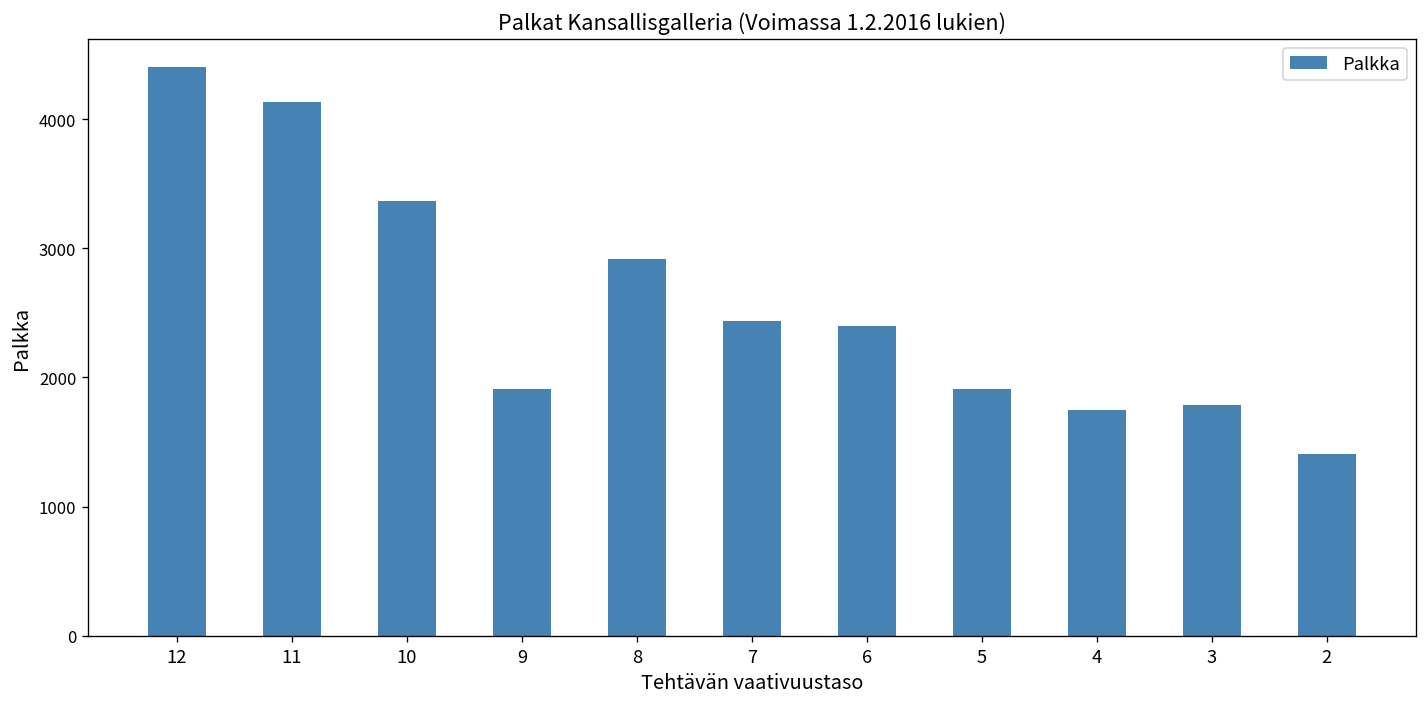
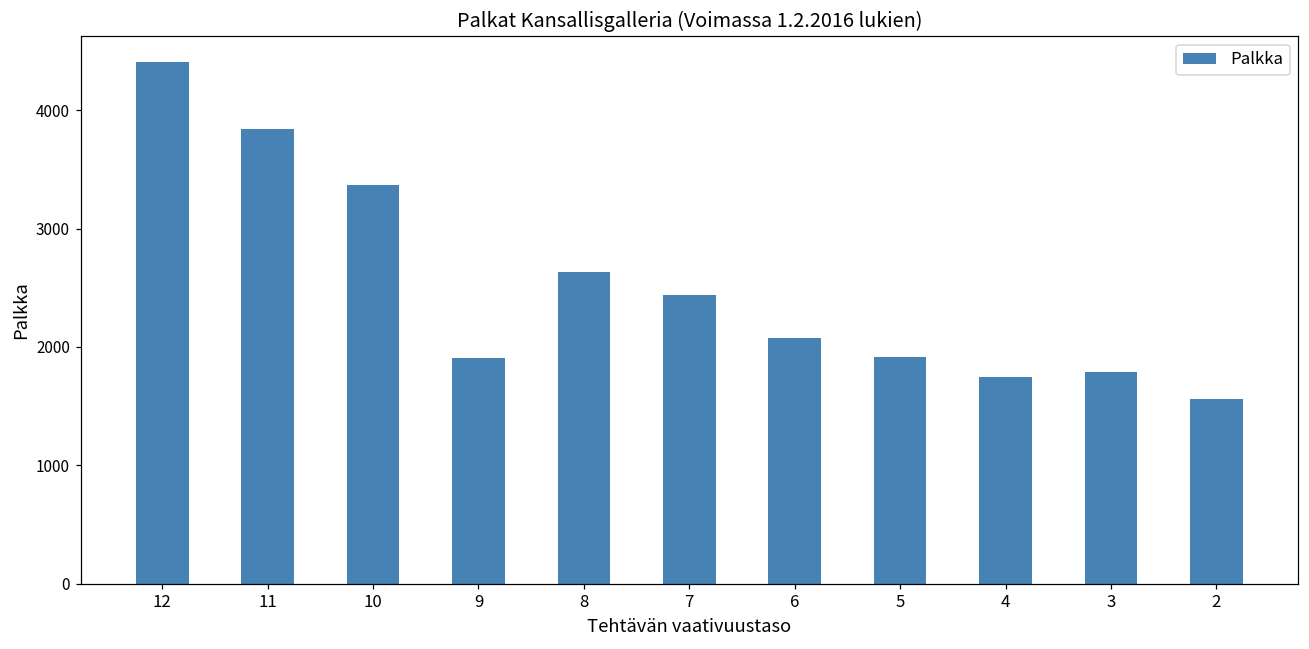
11: 4130 -> 3840
8: 2910 -> 2630
6: 2400 -> 2070
2: 1400 -> 1560
